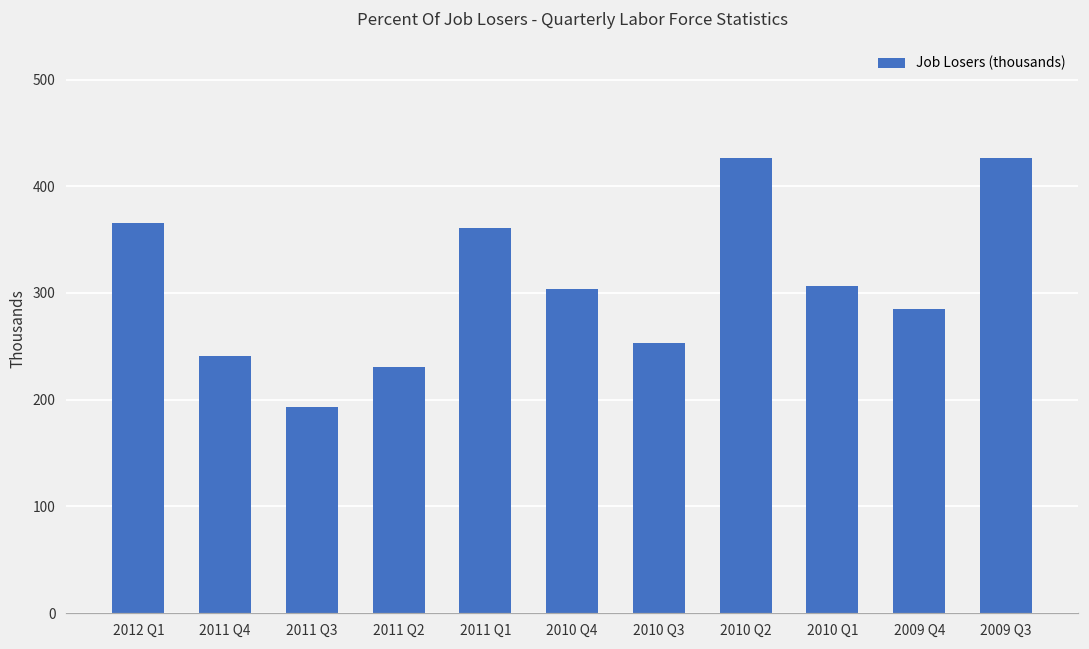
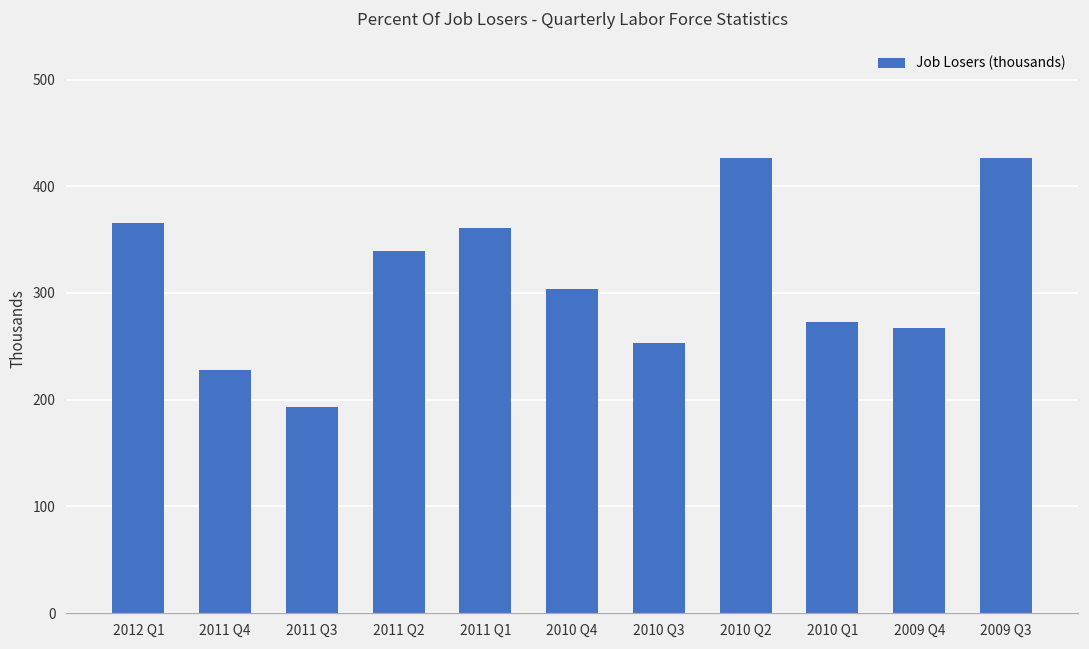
2011 Q4: 240 -> 230
2011 Q2: 230 -> 340
2010 Q1: 310 -> 270
2009 Q4: 290 -> 270
